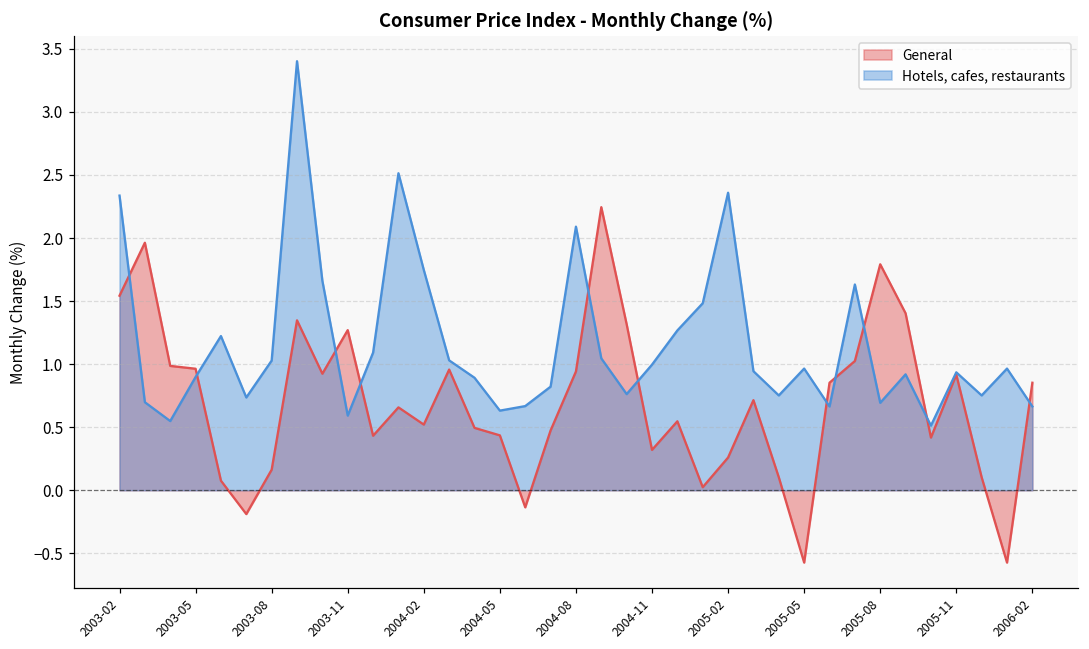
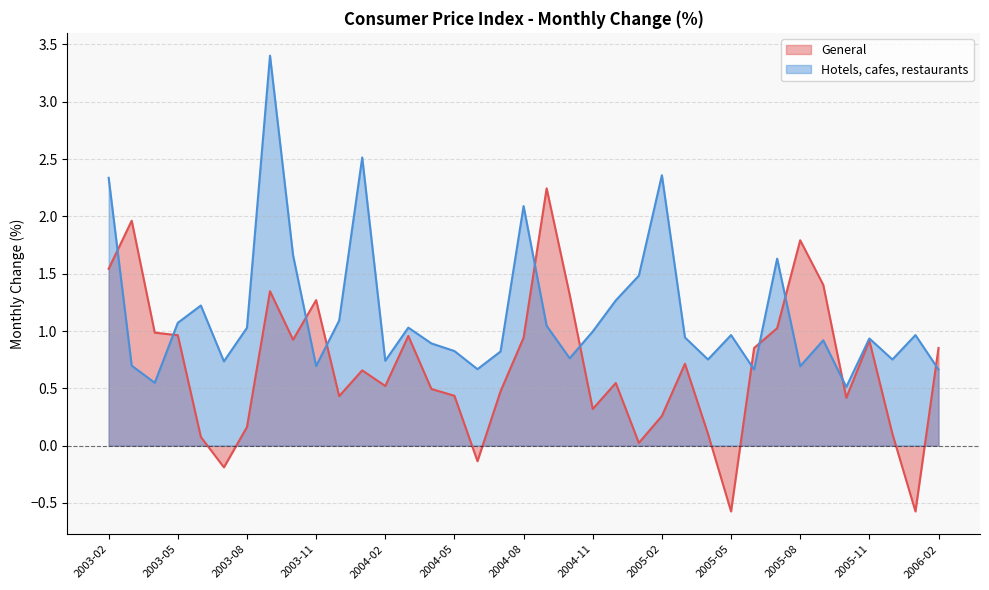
Hotels, cafes, restaurants, 2003-05: 0.90 -> 1.07
Hotels, cafes, restaurants, 2003-11: 0.59 -> 0.69
Hotels, cafes, restaurants, 2004-02: 1.75 -> 0.74
Hotels, cafes, restaurants, 2004-05: 0.63 -> 0.83
